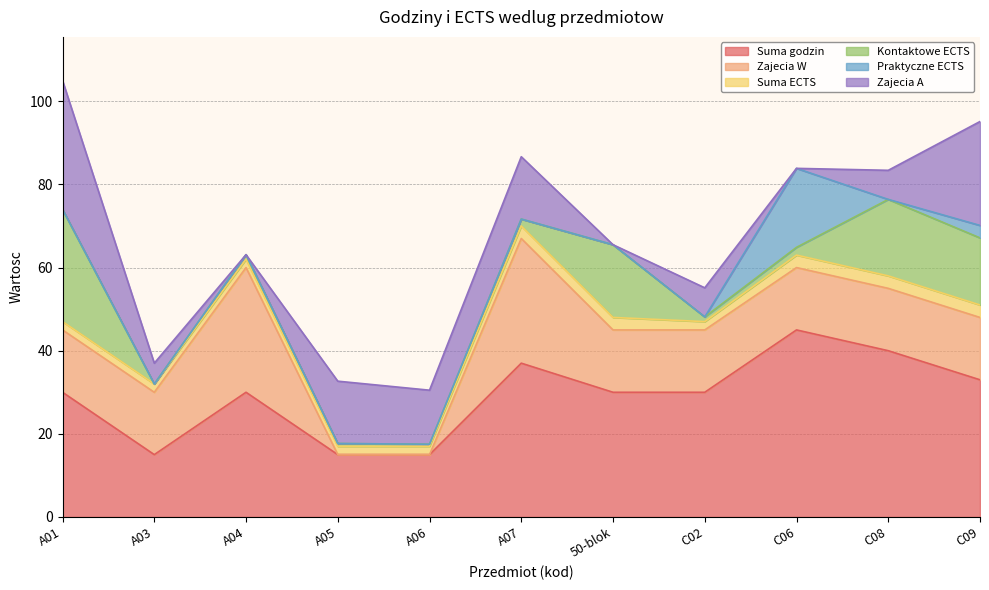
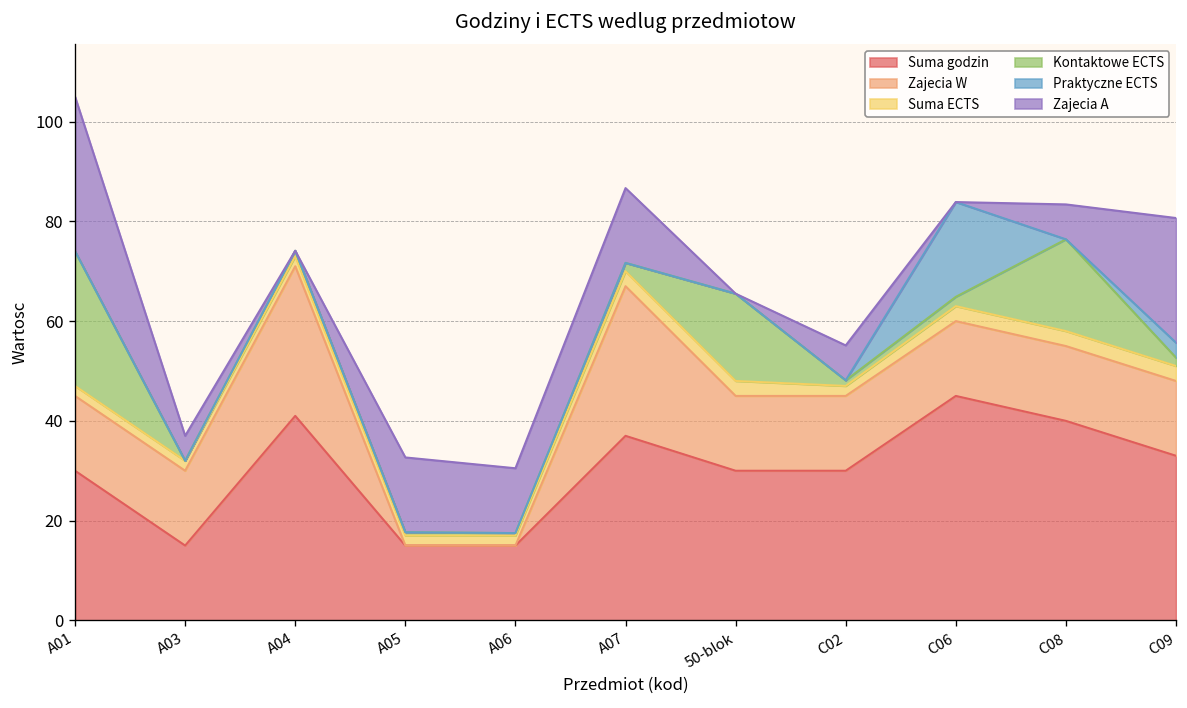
Suma godzin, A04: 30 -> 41
Kontaktowe ECTS, C09: 16 -> 2
